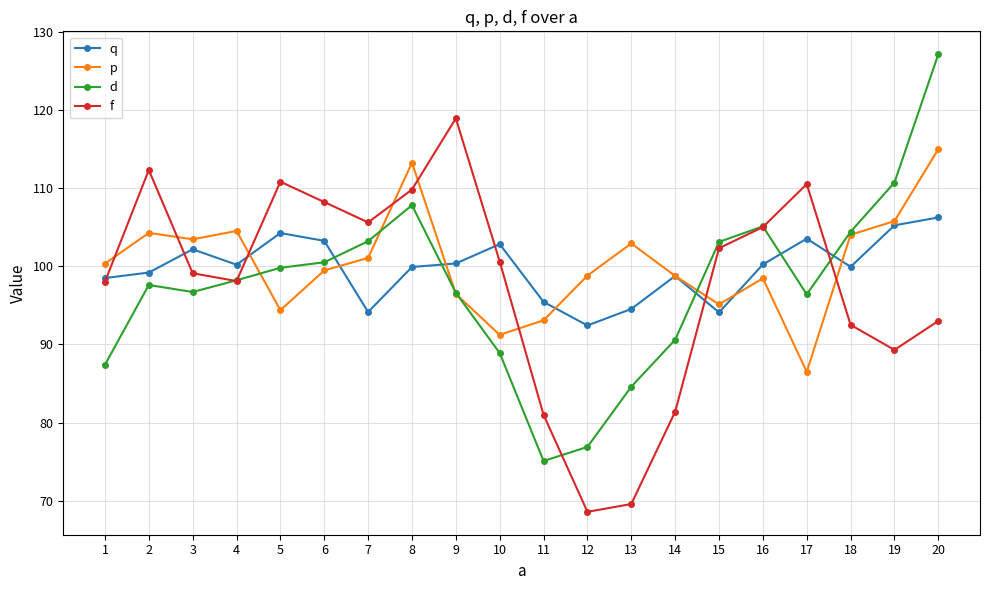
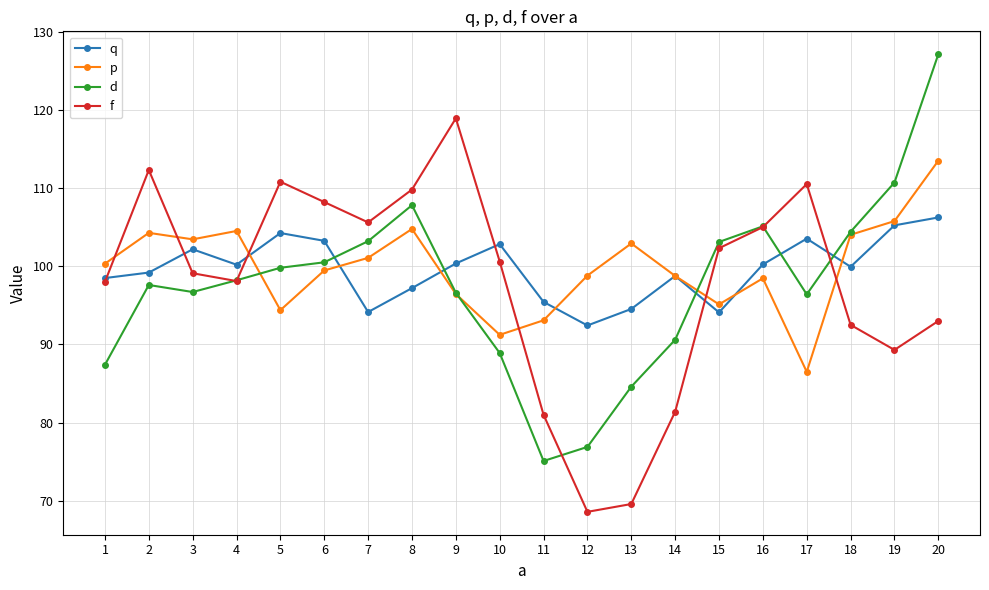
q, 8: 100 -> 97
p, 8: 113 -> 105
p, 20: 115 -> 113
